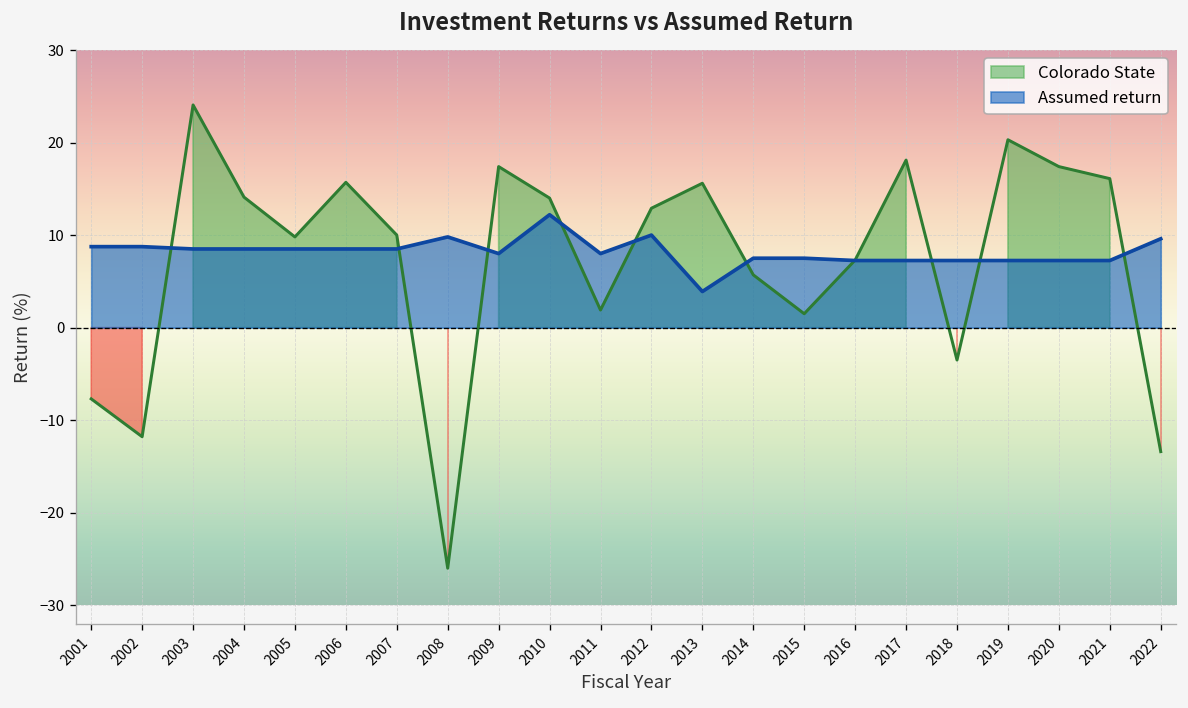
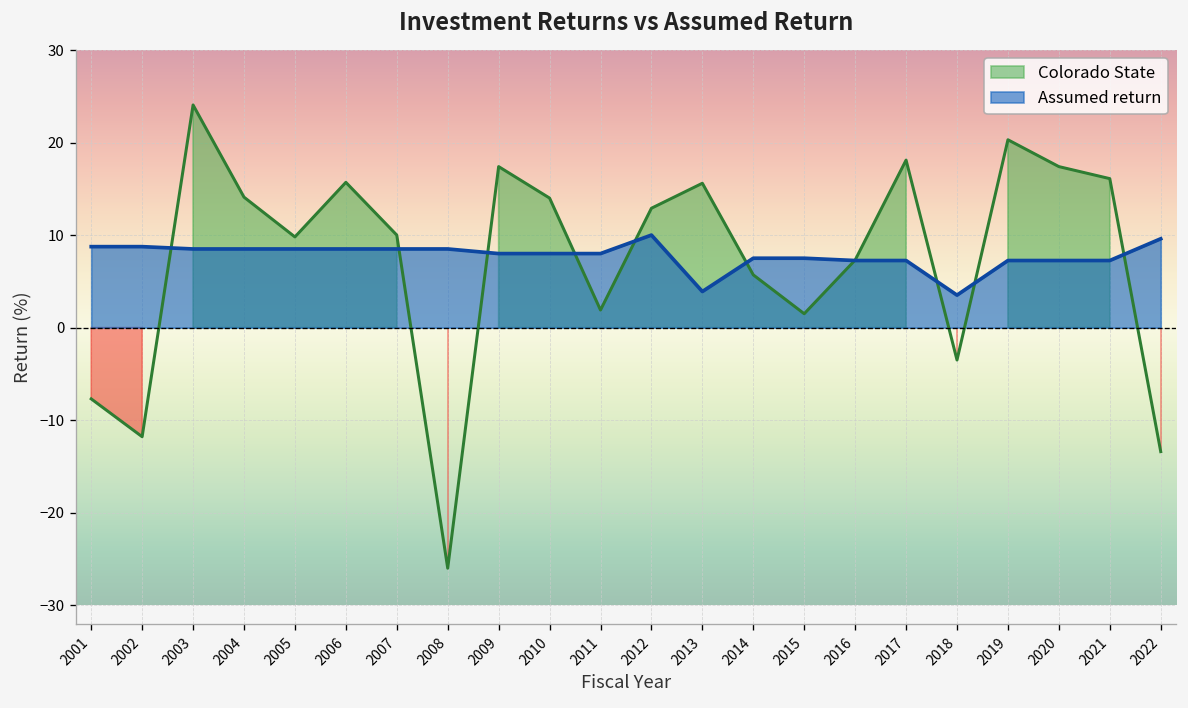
Assumed return, 2008: 10 -> 9
Assumed return, 2010: 12 -> 8
Assumed return, 2018: 7 -> 4
